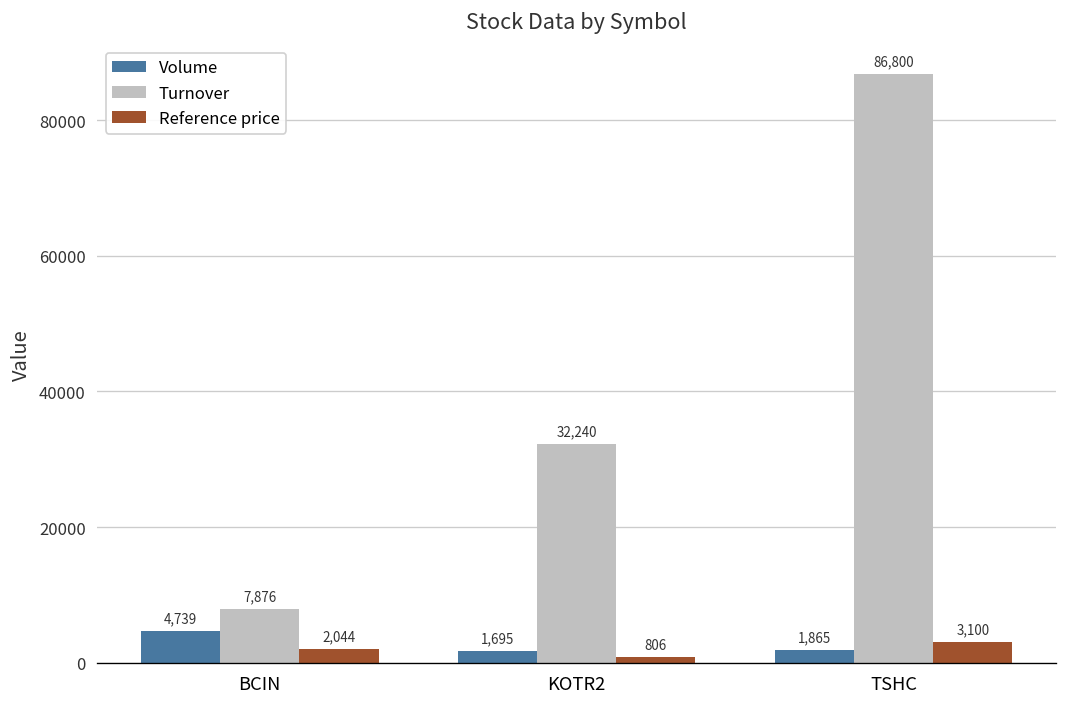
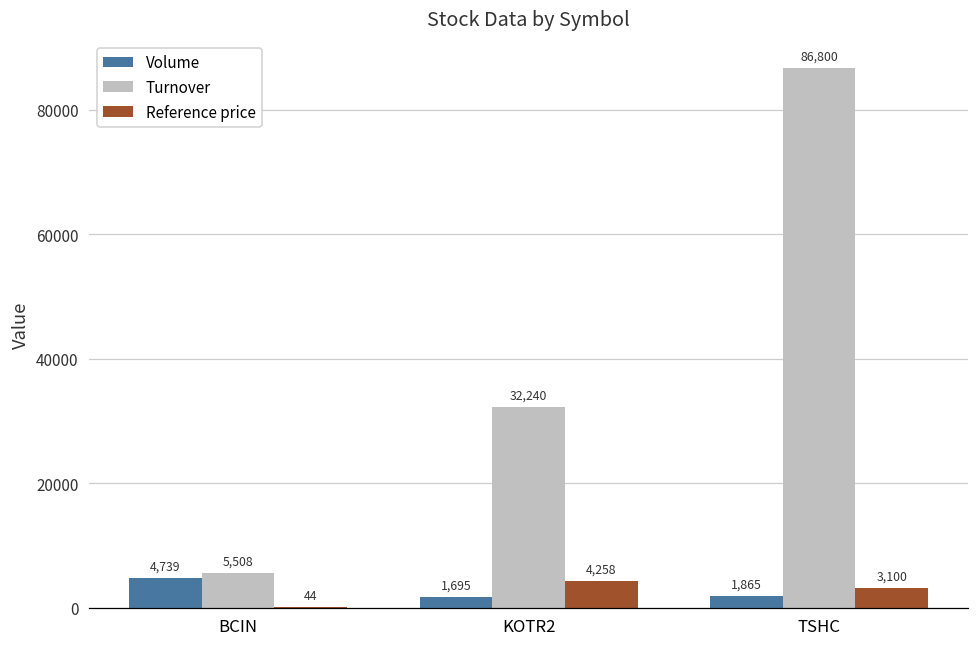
Turnover, BCIN: 7,876 -> 5,508
Reference price, BCIN: 2,044 -> 44
Reference price, KOTR2: 806 -> 4,258
